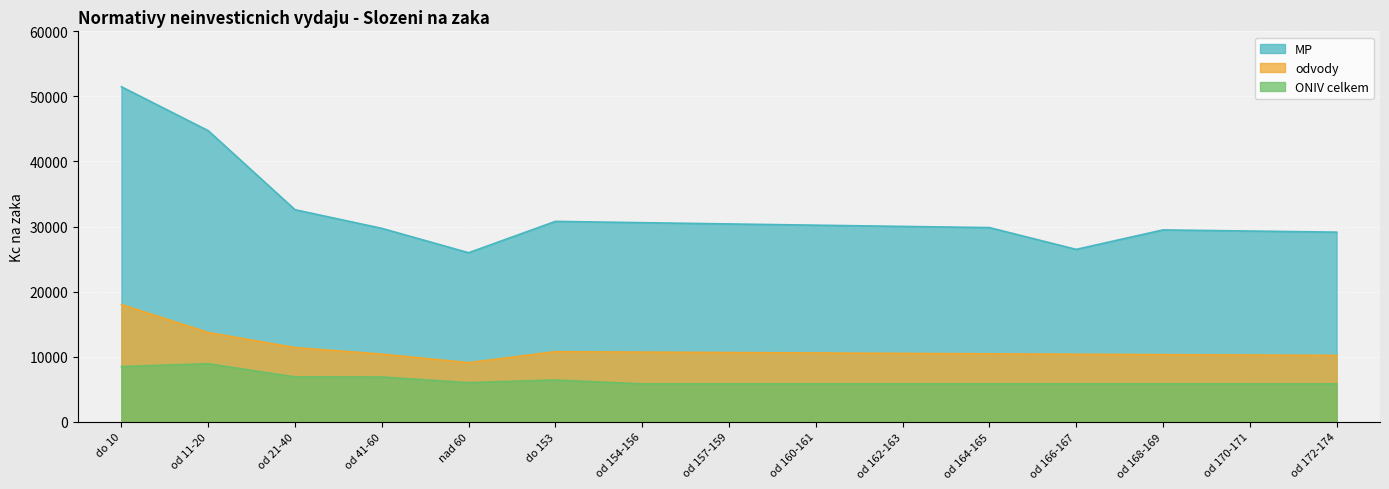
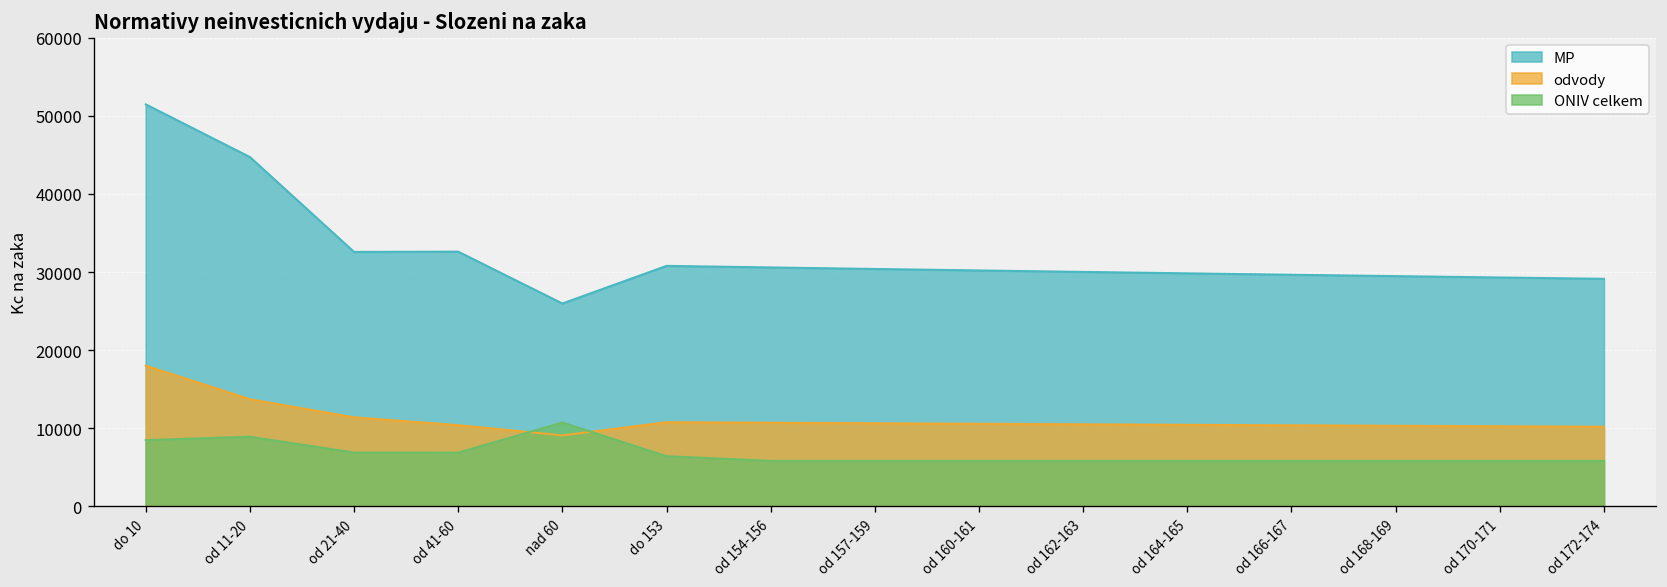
MP, od 41-60: 30000 -> 33000
ONIV celkem, nad 60: 6000 -> 11000
MP, od 166-167: 26000 -> 30000
